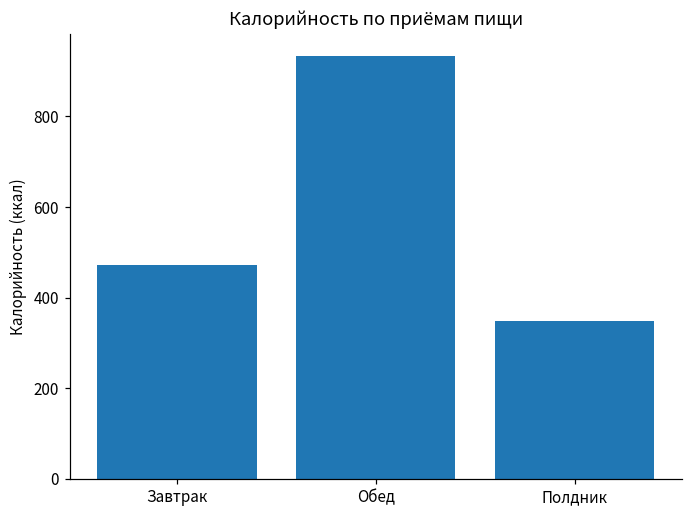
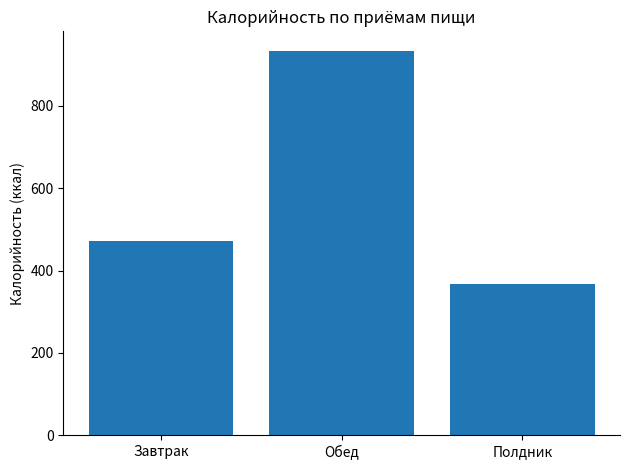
Полдник: 350 -> 370
